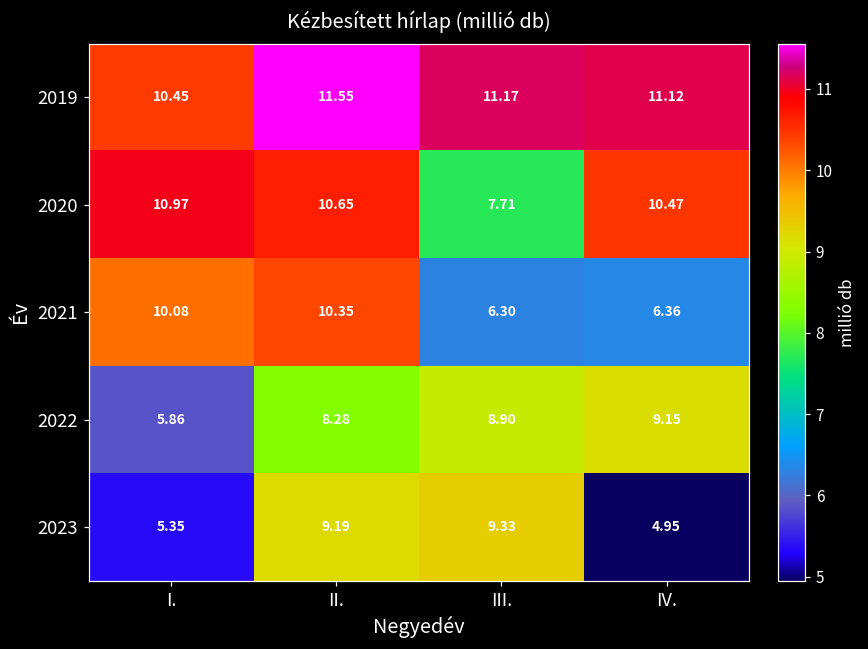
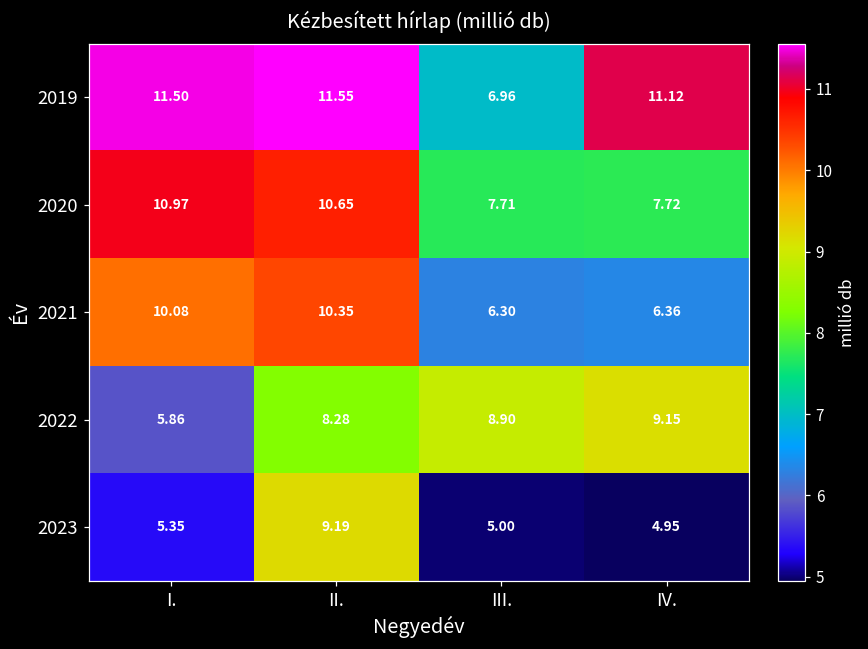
2019, I.: 10.45 -> 11.50
2019, III.: 11.17 -> 6.96
2020, IV.: 10.47 -> 7.72
2023, III.: 9.33 -> 5.00
